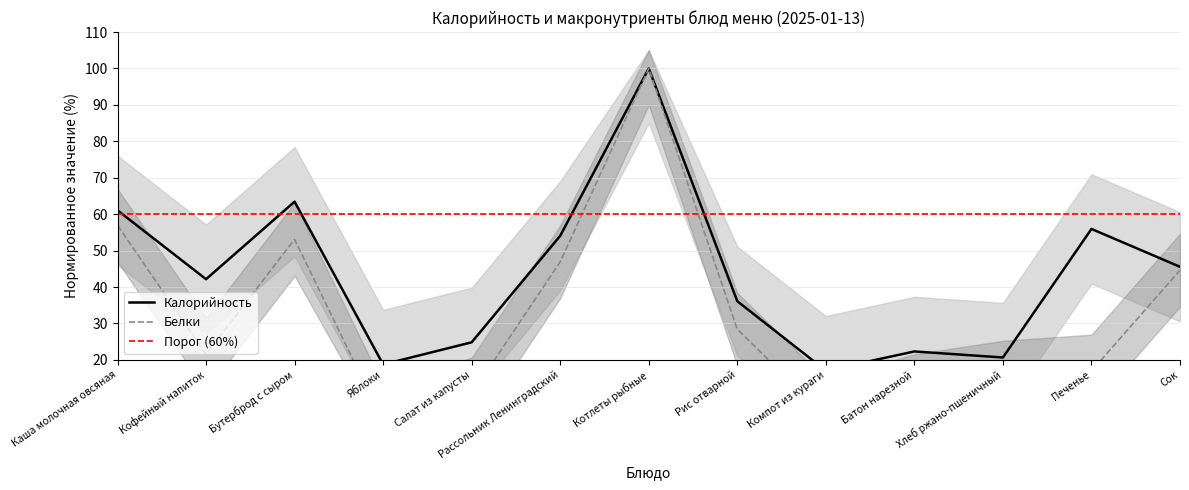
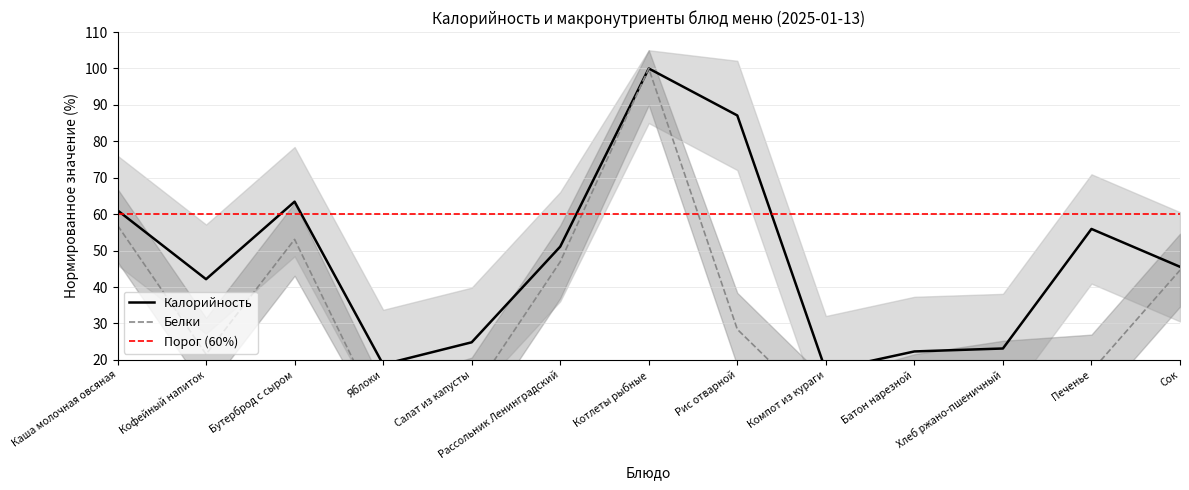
Калорийность, Рассольник Ленинградский: 54 -> 51
Калорийность, Рис отварной: 36 -> 87
Калорийность, Хлеб ржано-пшеничный: 21 -> 23
